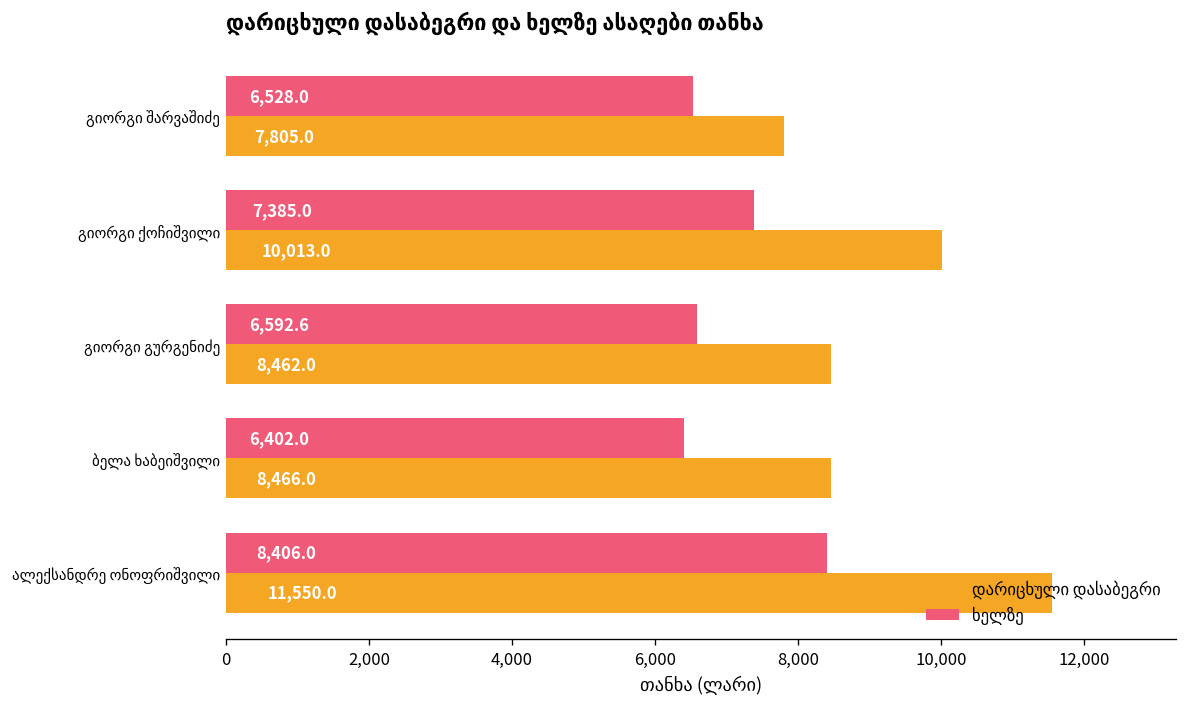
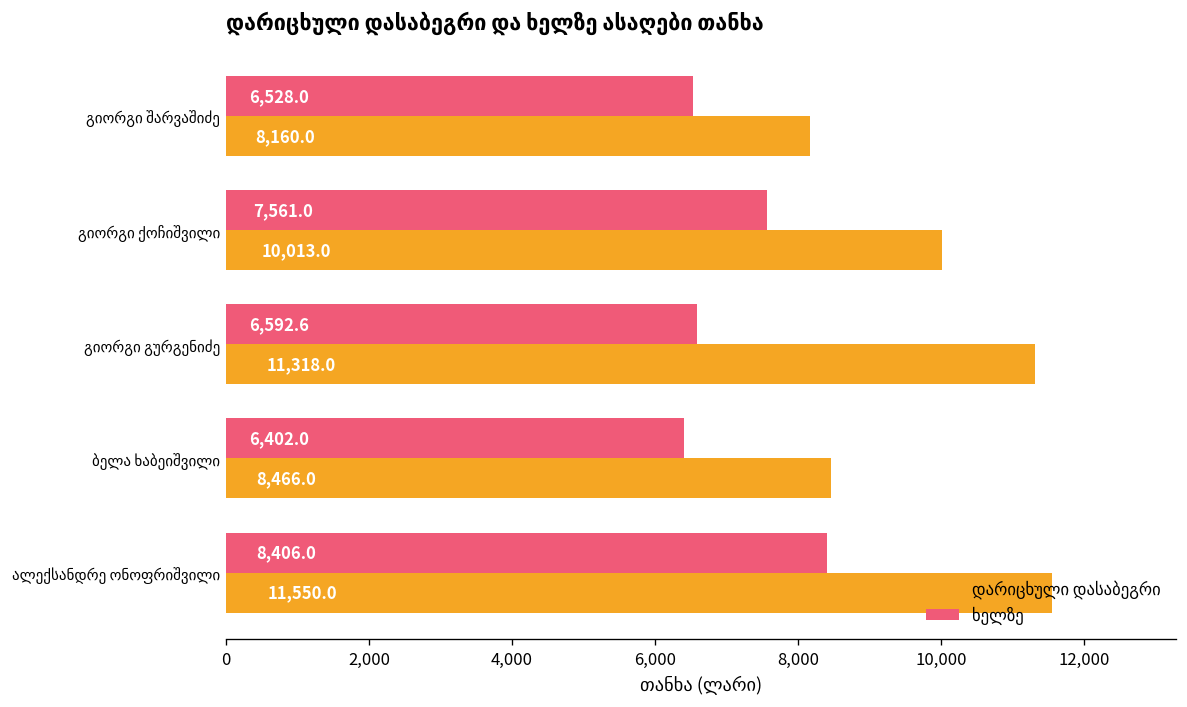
დარიცხული დასაბეგრი, გიორგი შარვაშიძე: 7,805.0 -> 8,160.0
ხელზე, გიორგი ქოჩიშვილი: 7,385.0 -> 7,561.0
დარიცხული დასაბეგრი, გიორგი გურგენიძე: 8,462.0 -> 11,318.0
